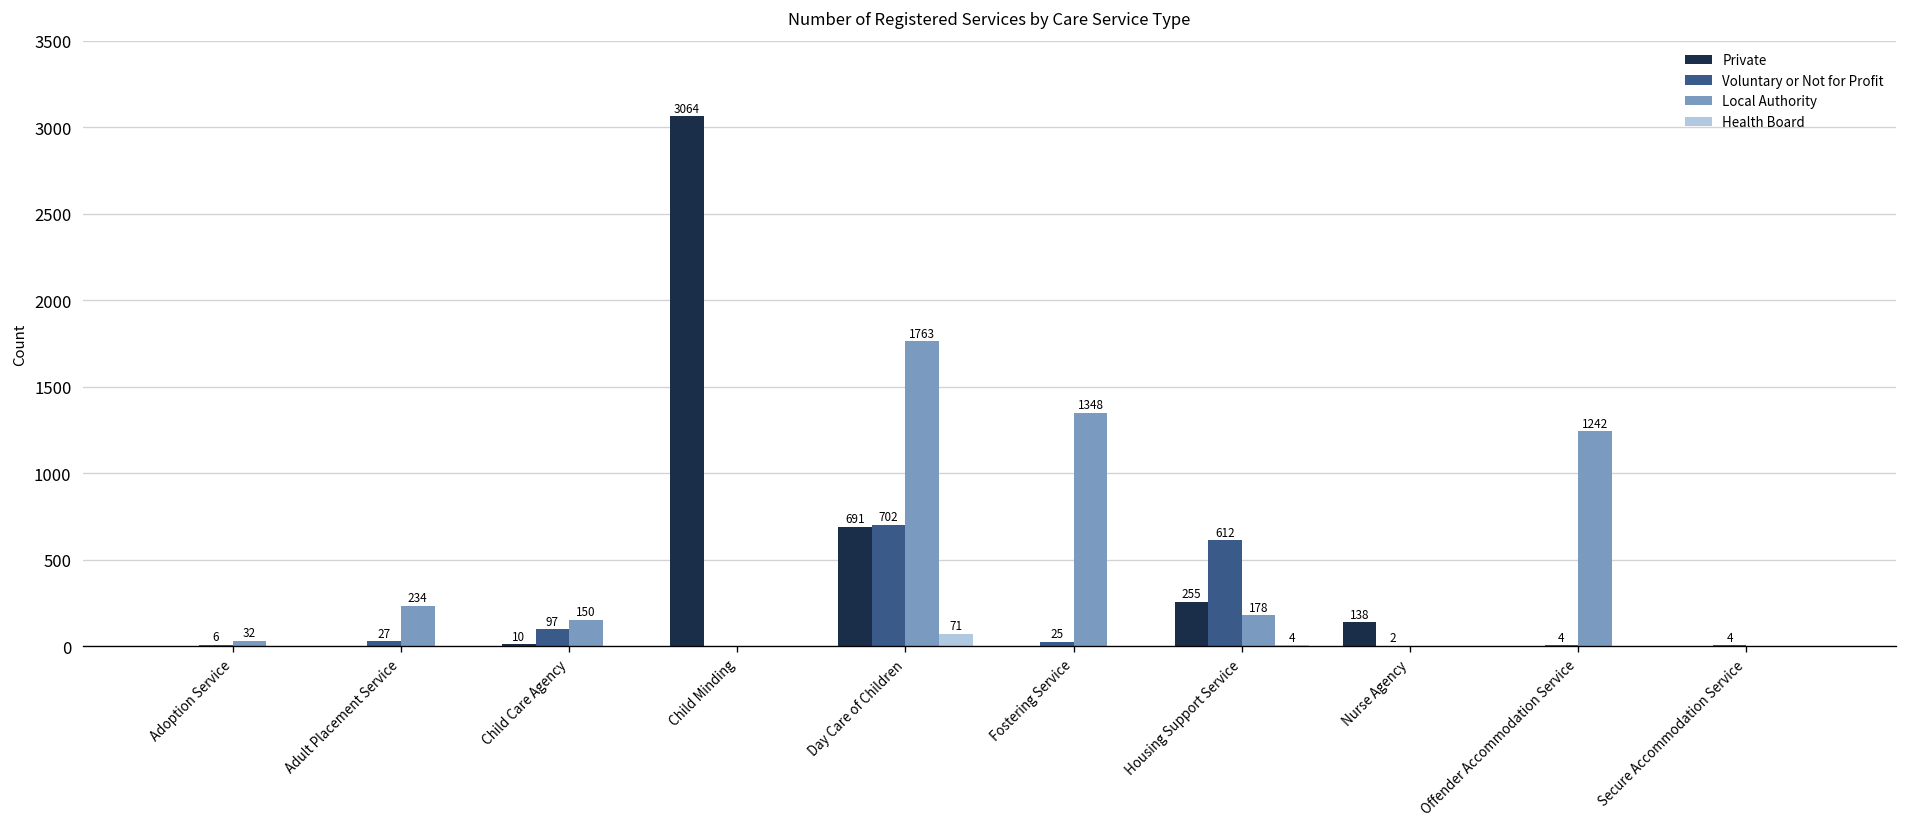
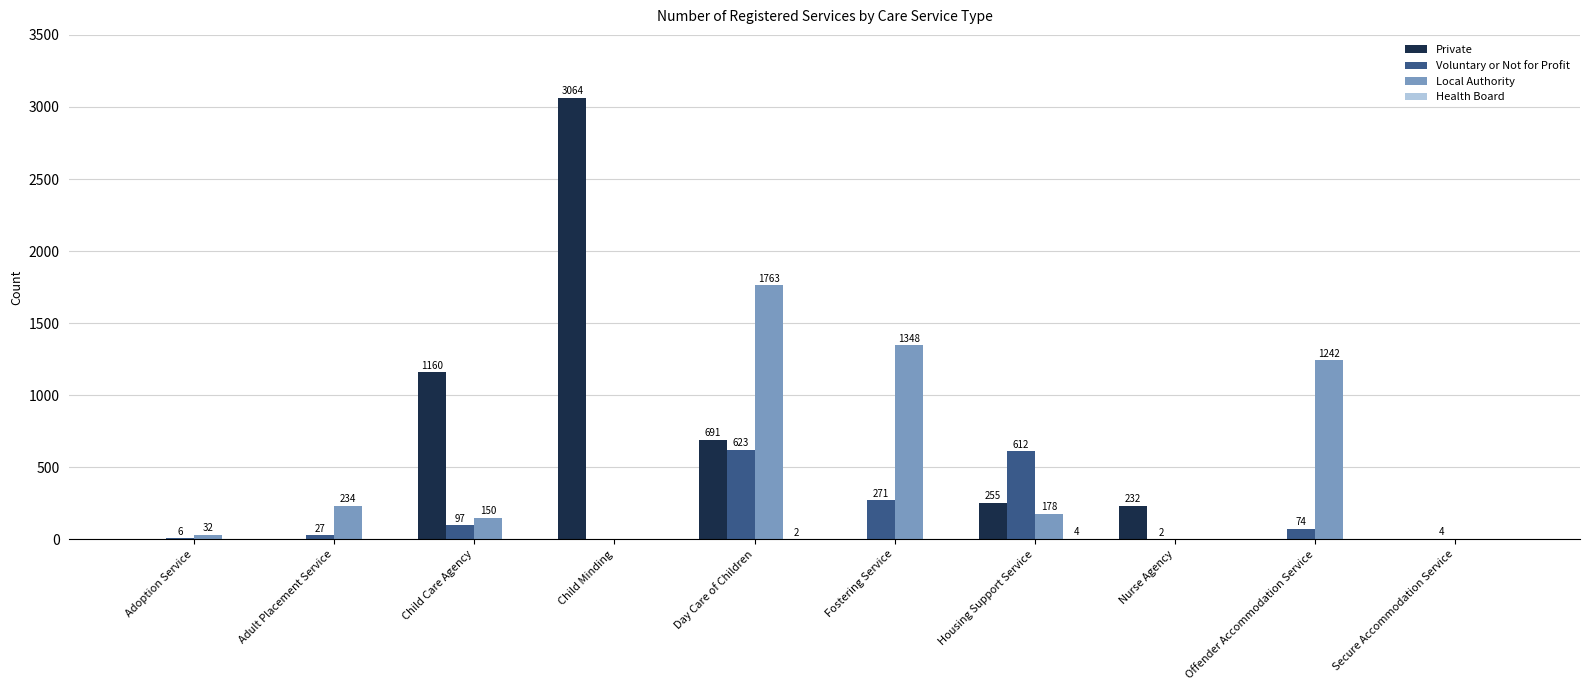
Private, Child Care Agency: 10 -> 1160
Voluntary or Not for Profit, Day Care of Children: 702 -> 623
Health Board, Day Care of Children: 71 -> 2
Voluntary or Not for Profit, Fostering Service: 25 -> 271
Private, Nurse Agency: 138 -> 232
Voluntary or Not for Profit, Offender Accommodation Service: 4 -> 74
